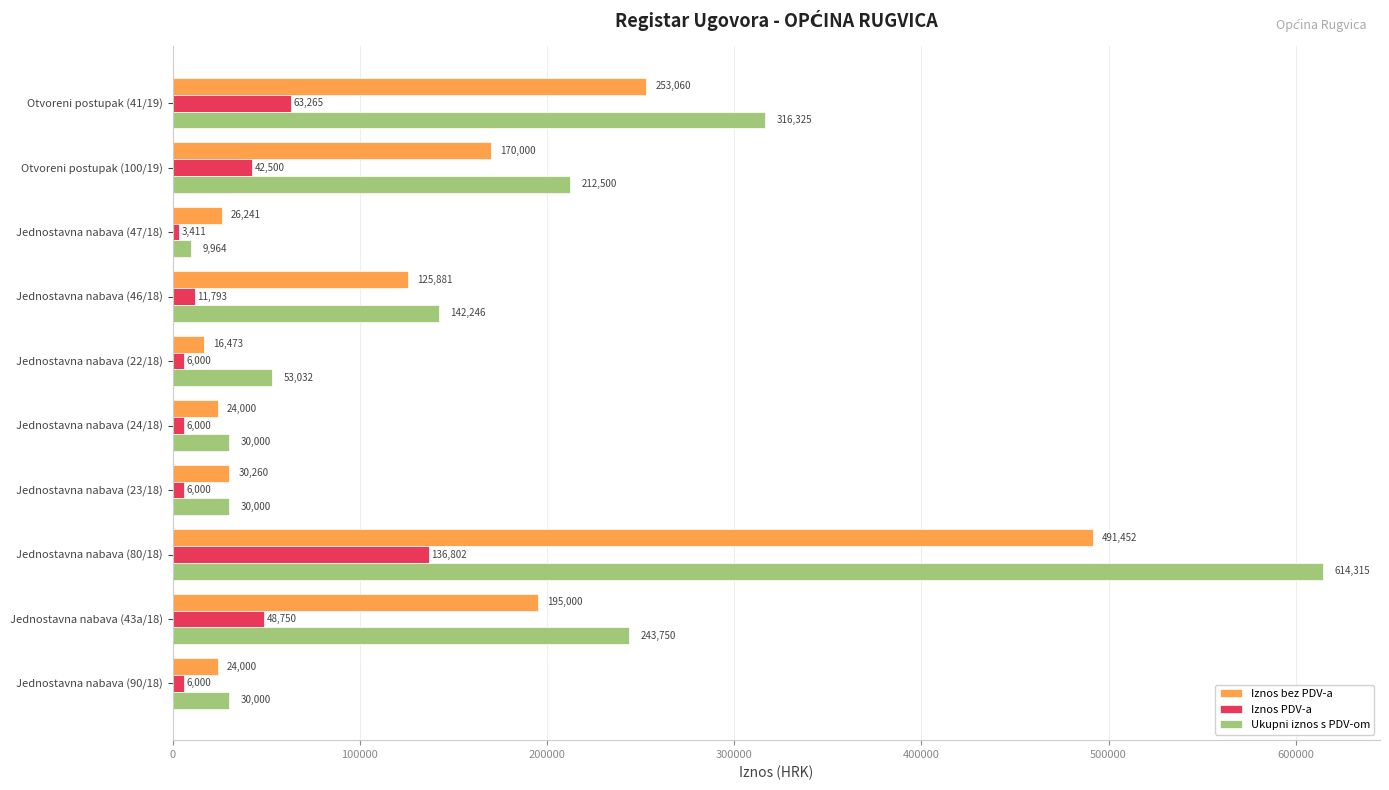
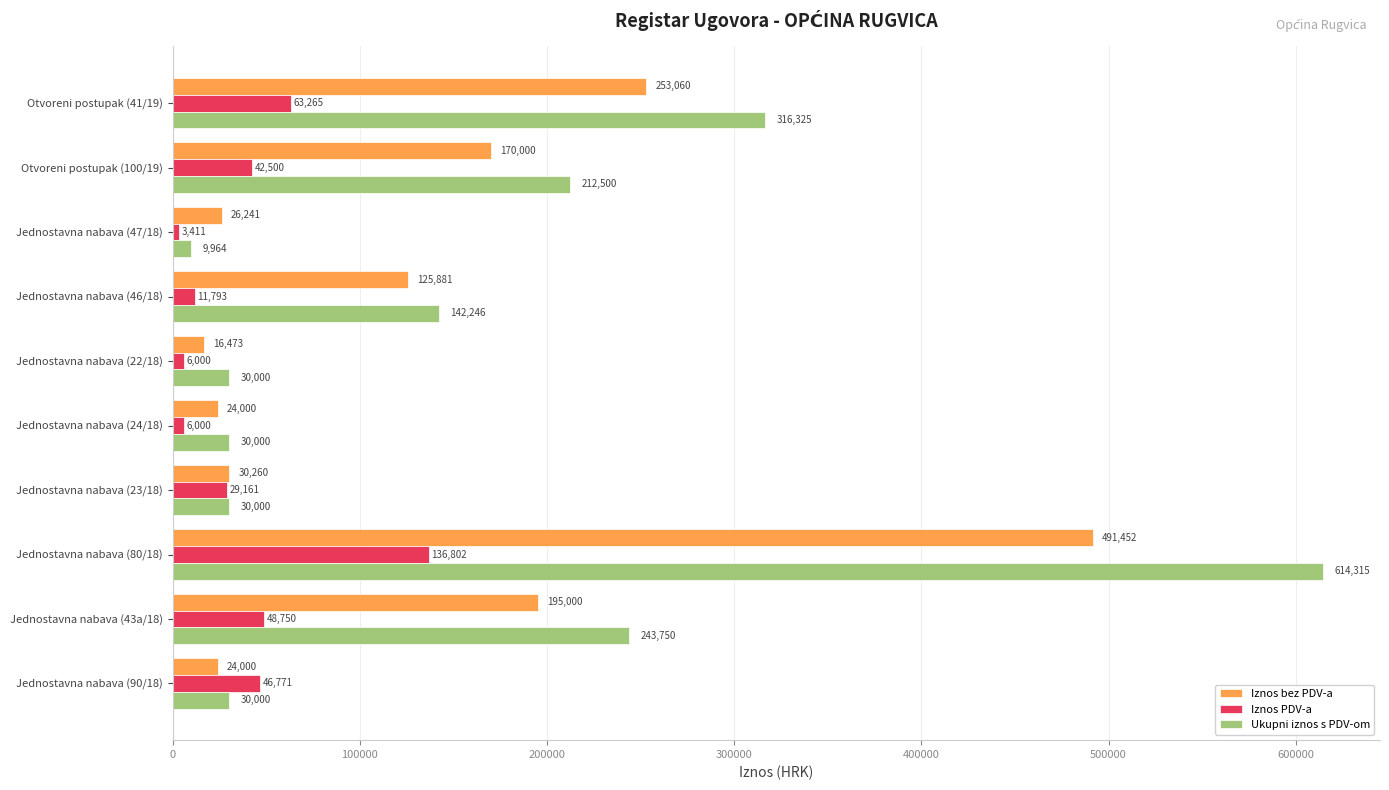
Ukupni iznos s PDV-om, Jednostavna nabava (22/18): 53,032 -> 30,000
Iznos PDV-a, Jednostavna nabava (23/18): 6,000 -> 29,161
Iznos PDV-a, Jednostavna nabava (90/18): 6,000 -> 46,771
